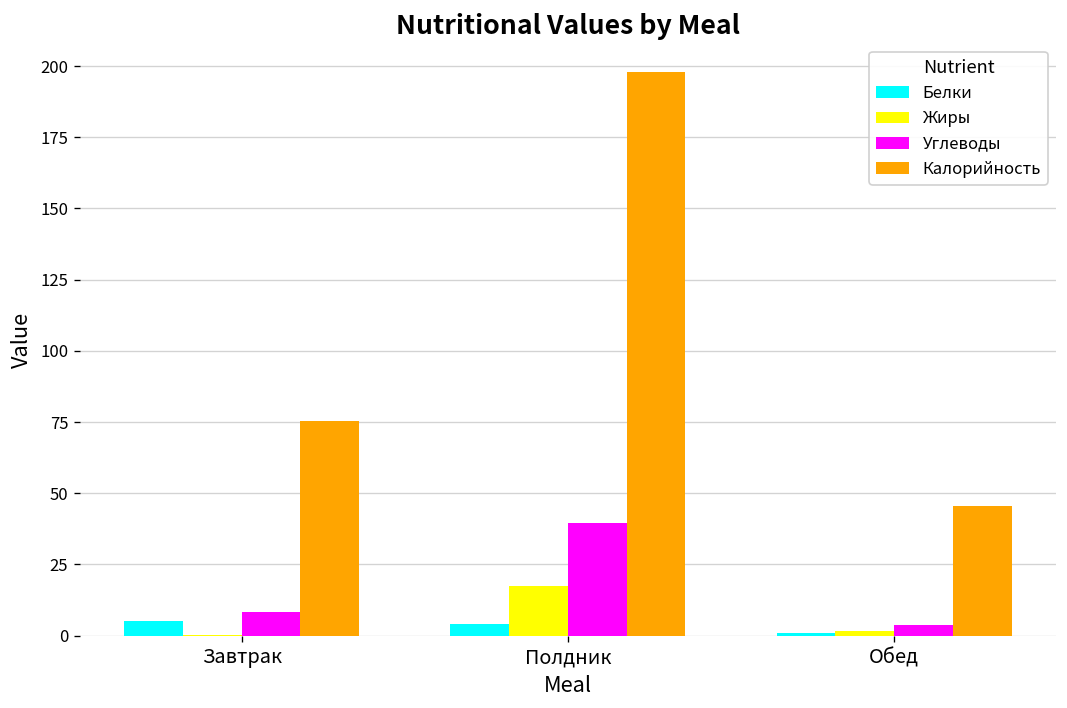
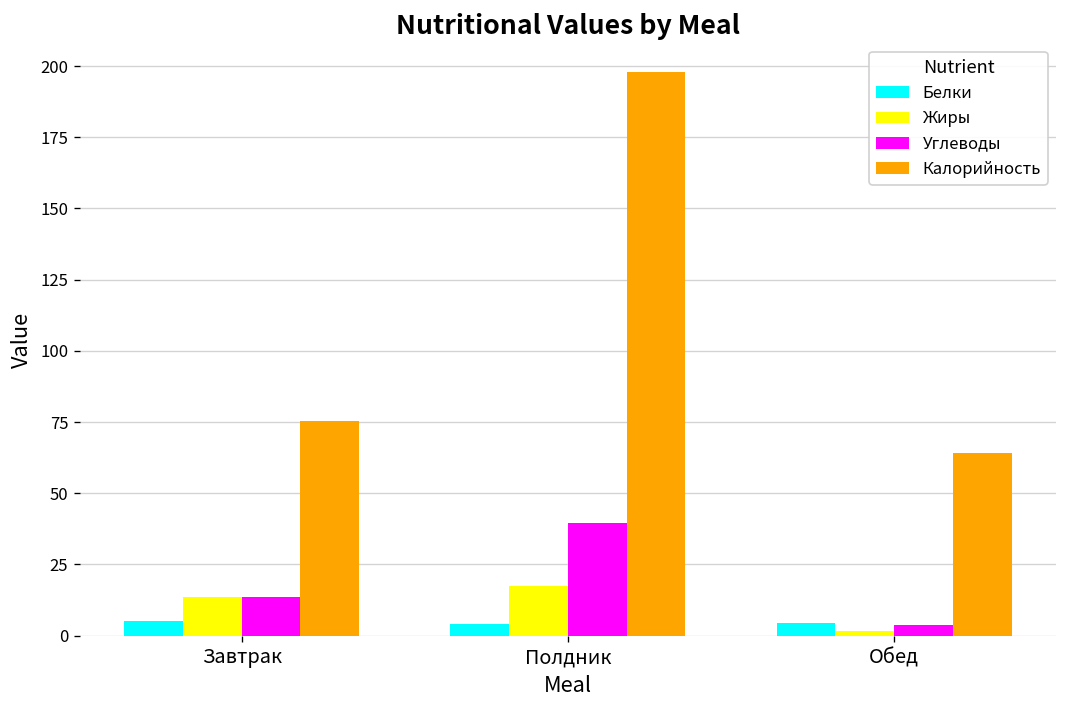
Жиры, Завтрак: 0 -> 14
Углеводы, Завтрак: 8 -> 14
Белки, Обед: 1 -> 5
Калорийность, Обед: 46 -> 64
